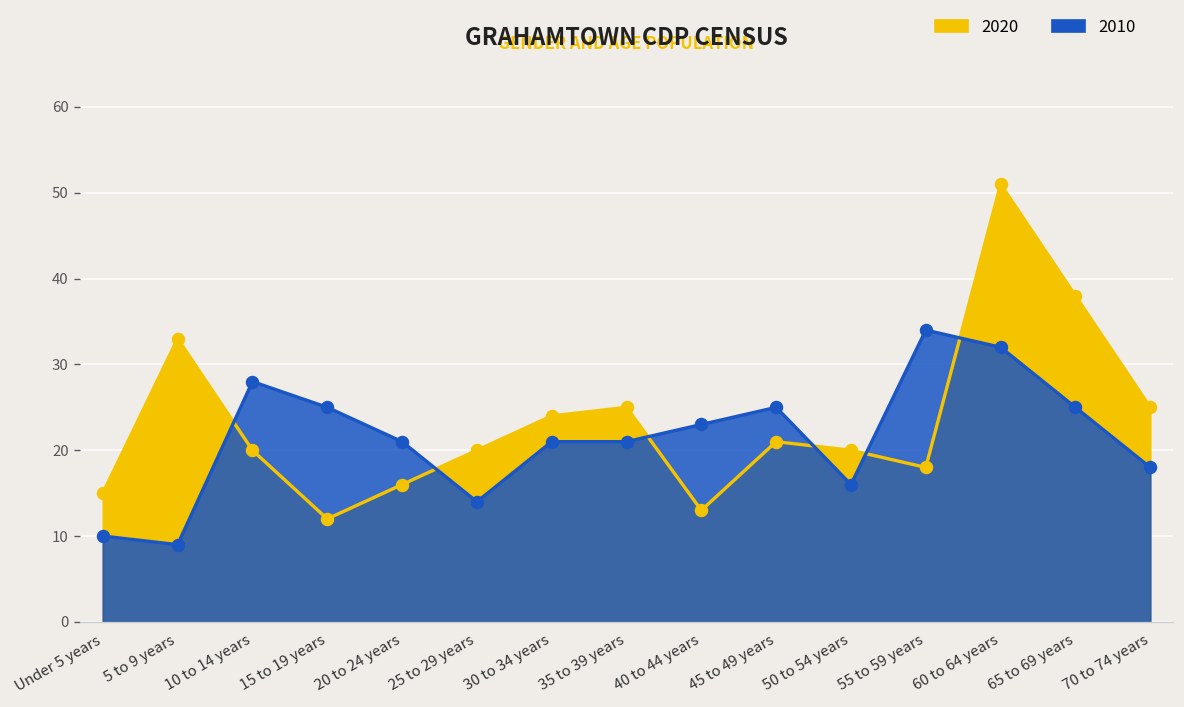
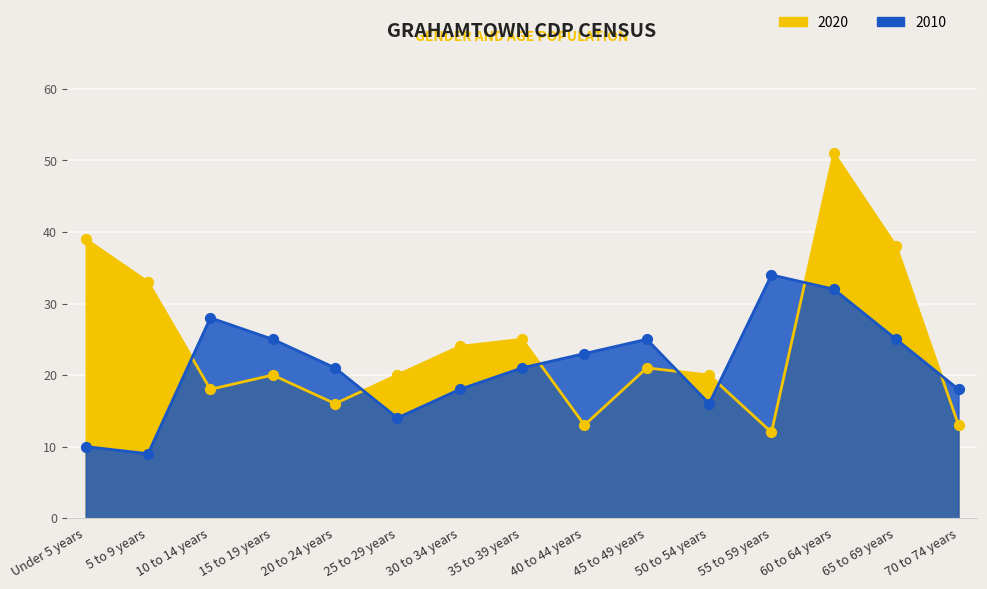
2020, Under 5 years: 15 -> 39
2020, 10 to 14 years: 20 -> 18
2020, 15 to 19 years: 12 -> 20
2010, 30 to 34 years: 21 -> 18
2020, 55 to 59 years: 18 -> 12
2020, 70 to 74 years: 25 -> 13
